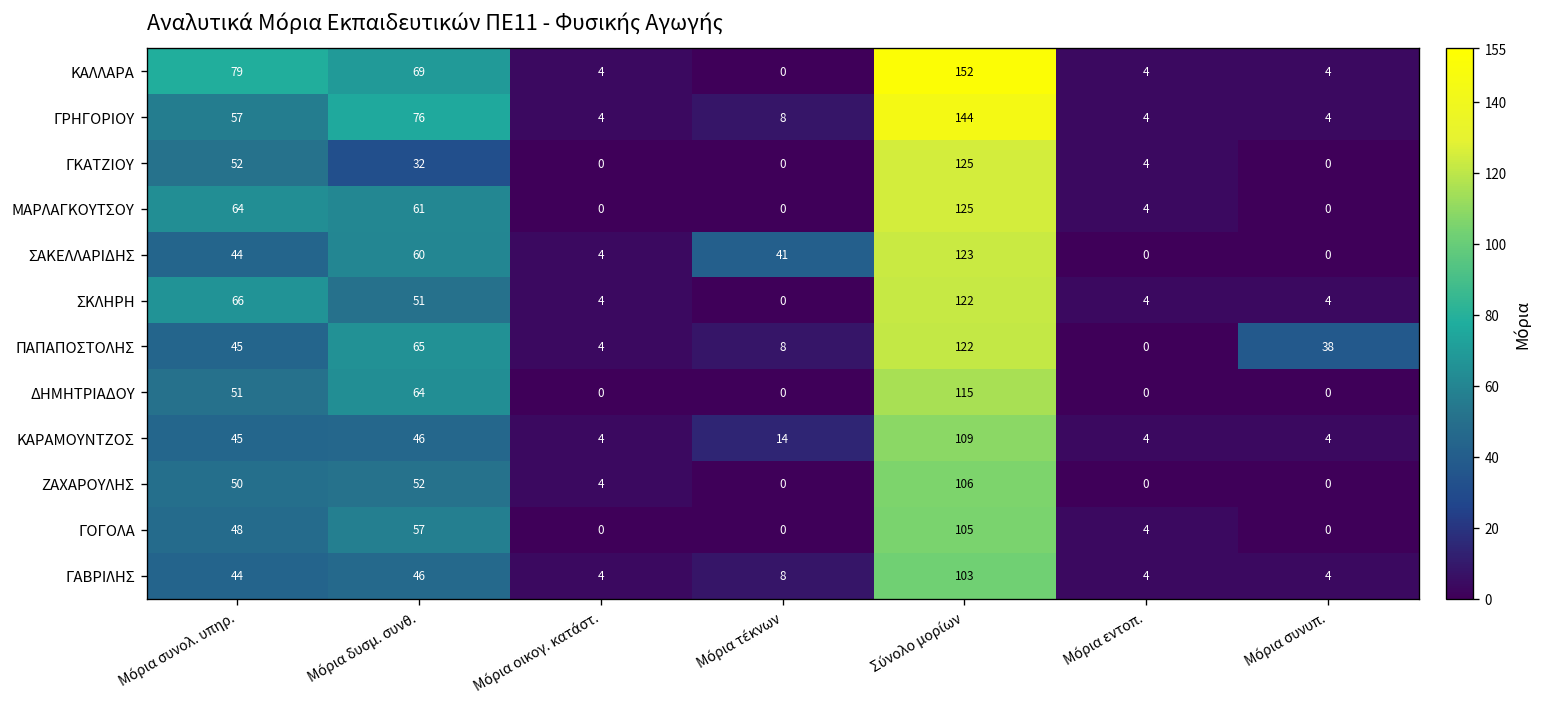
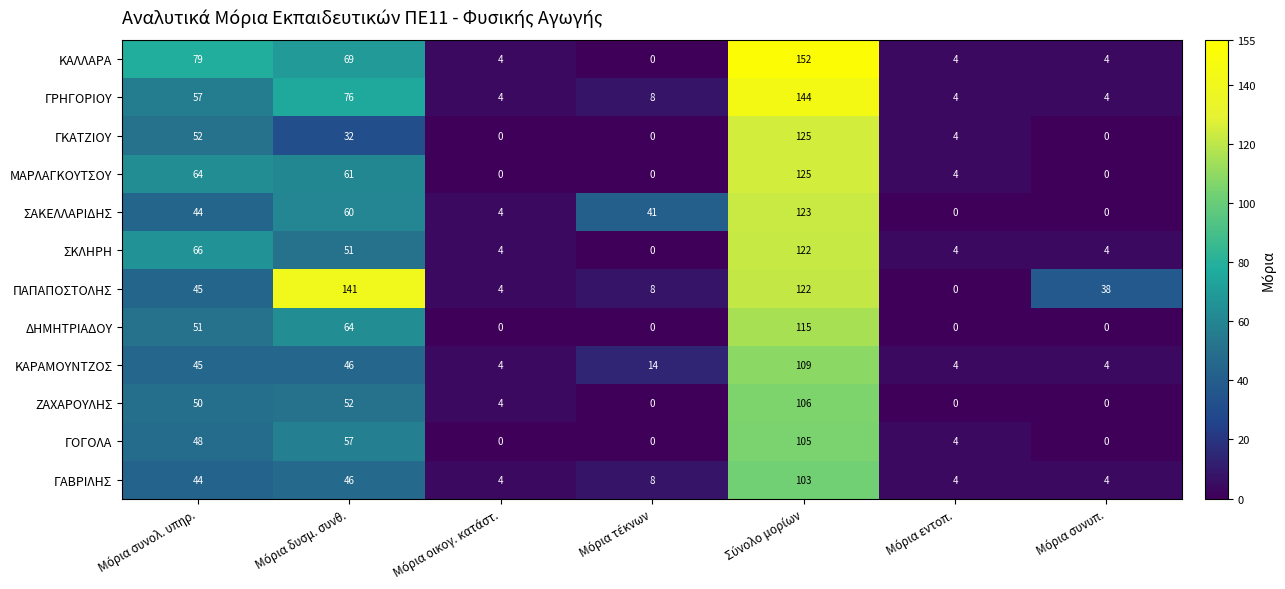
ΠΑΠΑΠΟΣΤΟΛΗΣ, Μόρια δυσμ. συνθ.: 65 -> 141
